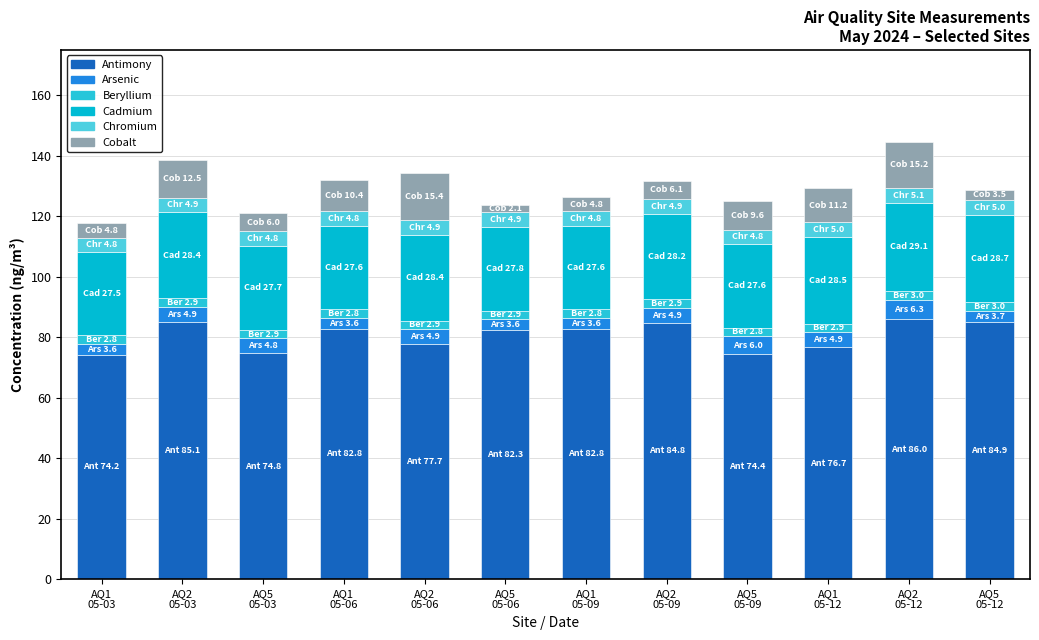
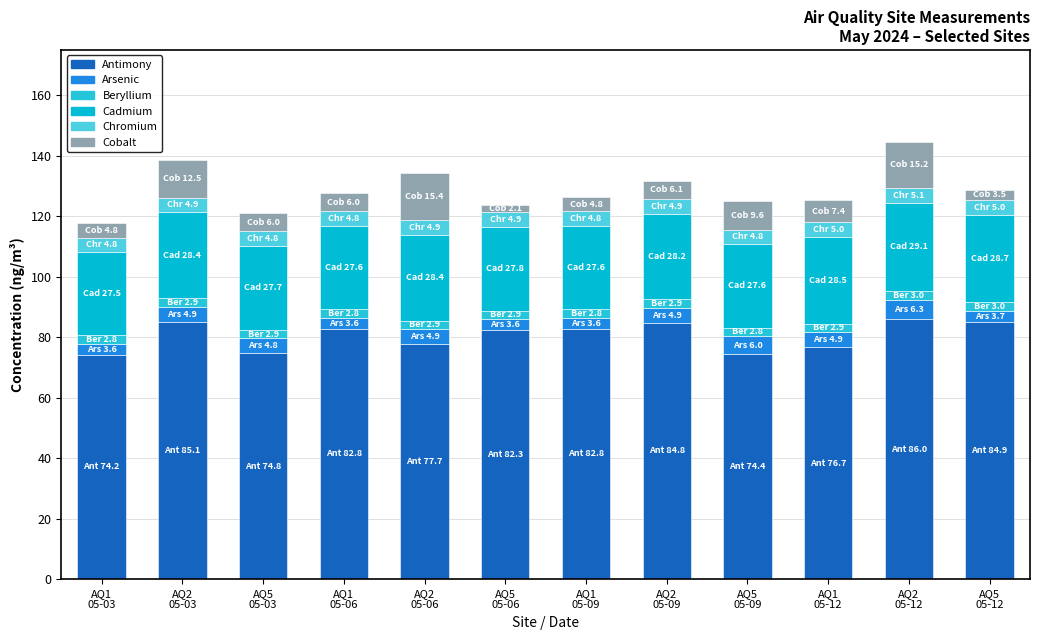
Cobalt, AQ1 05-06: 10.4 -> 6.0
Cobalt, AQ1 05-12: 11.2 -> 7.4
